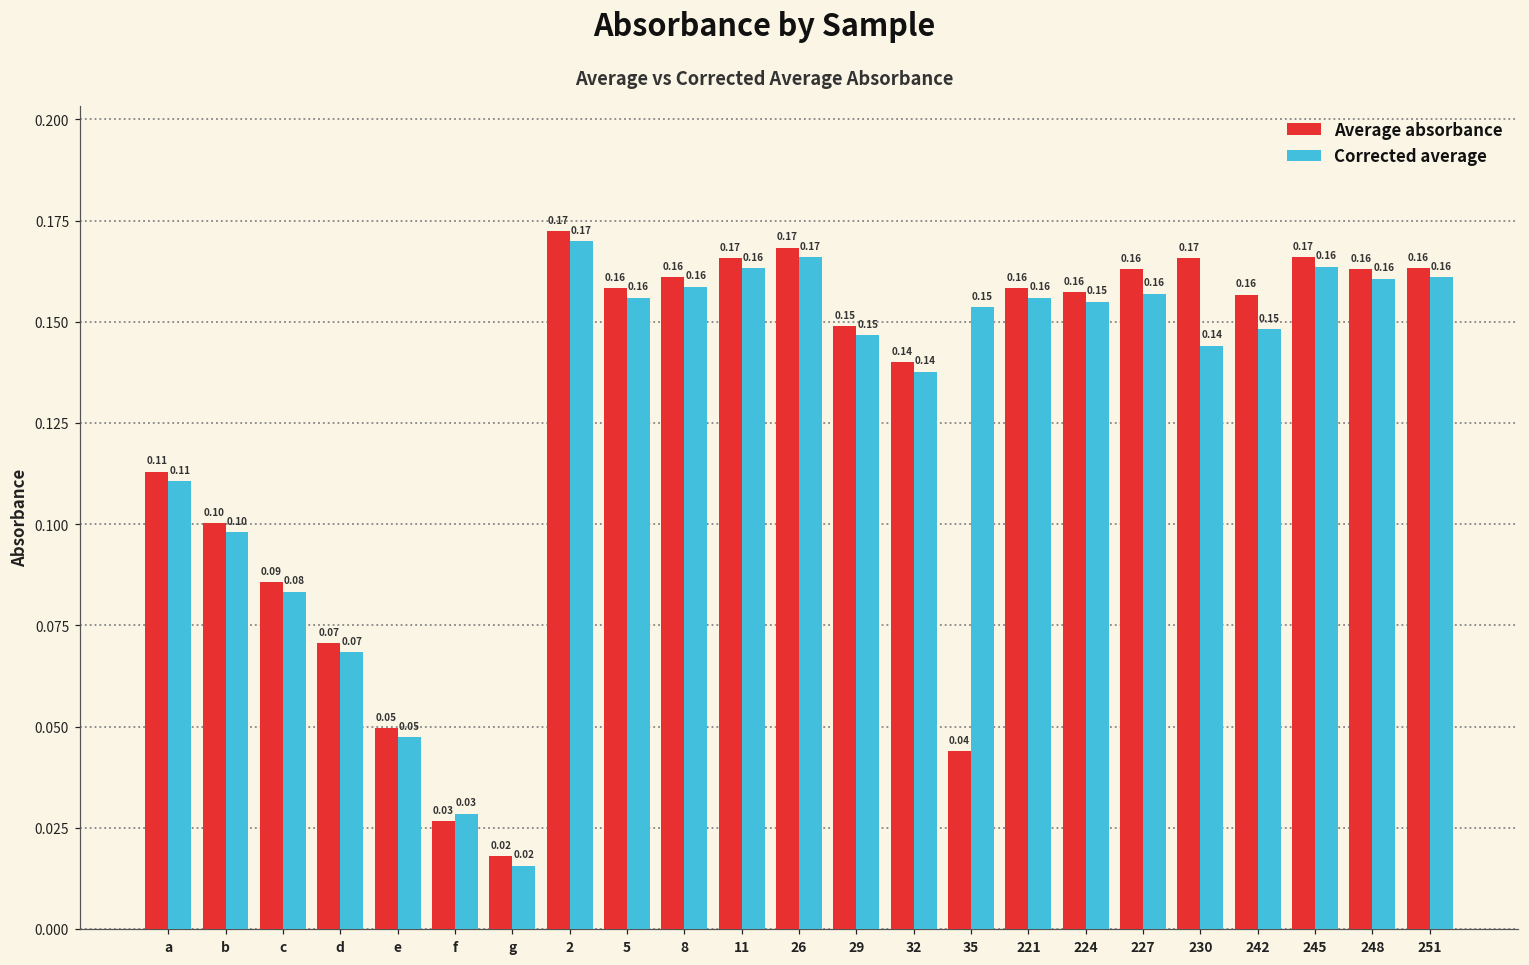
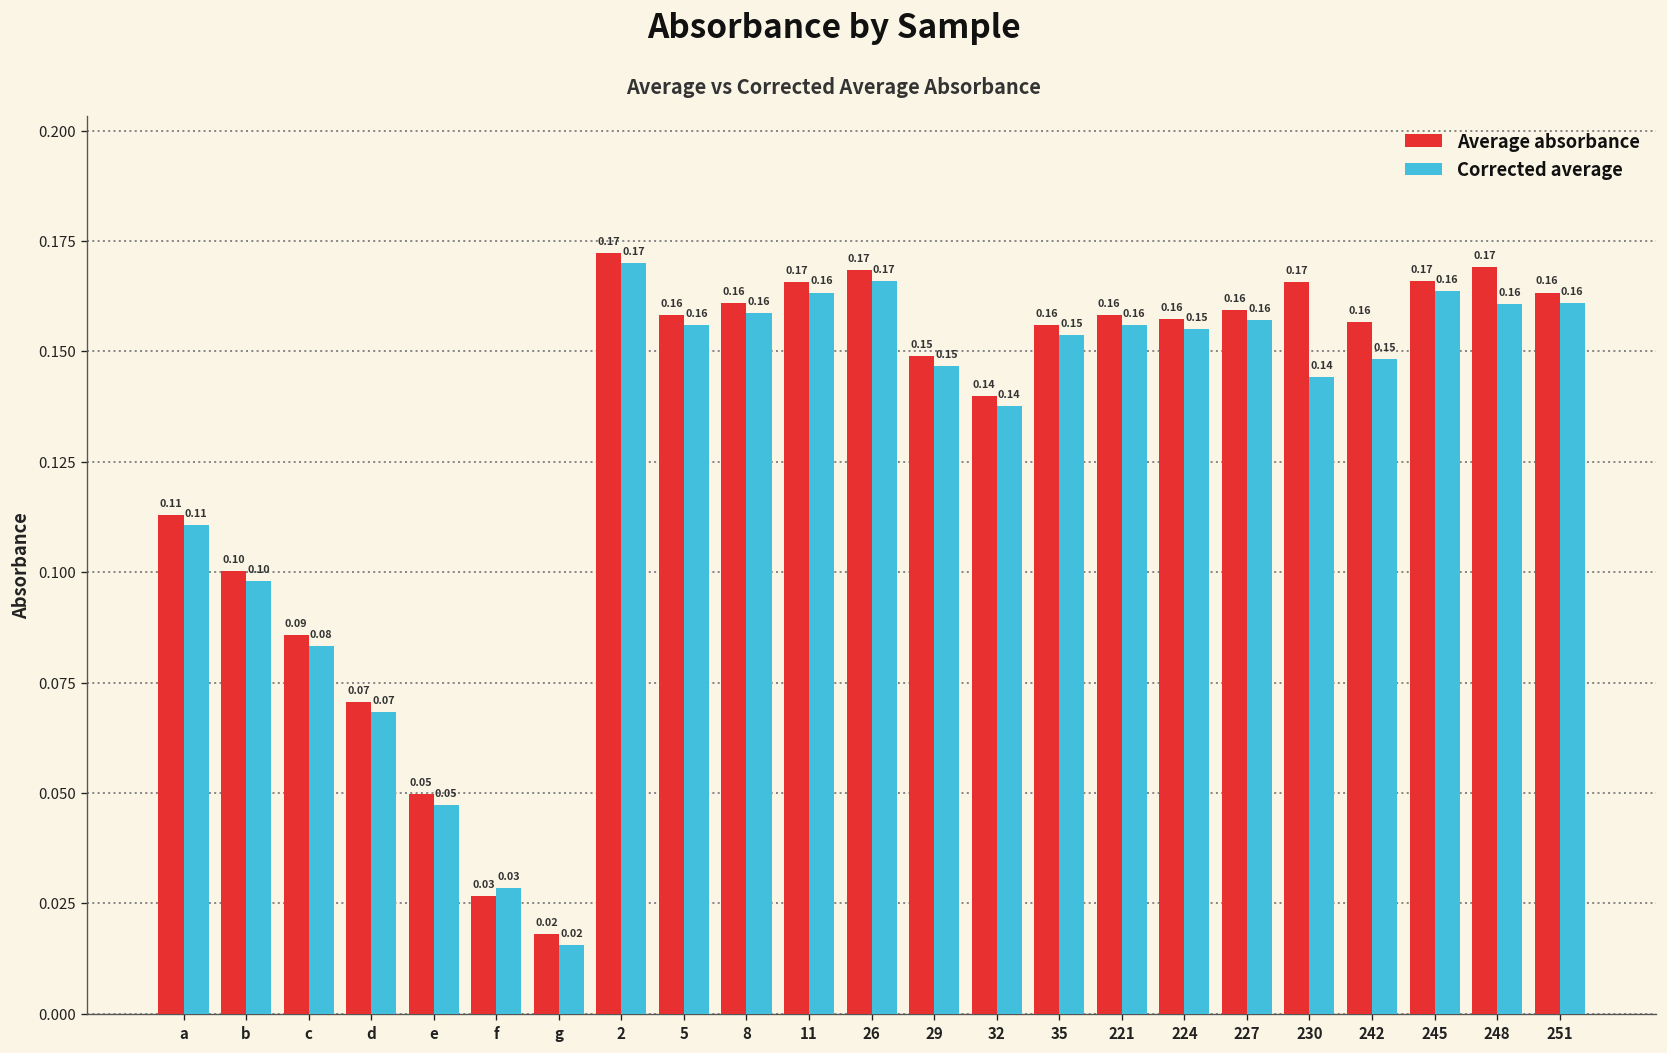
Average absorbance, 35: 0.04 -> 0.16
Average absorbance, 227: 0.163 -> 0.159
Average absorbance, 248: 0.16 -> 0.17
